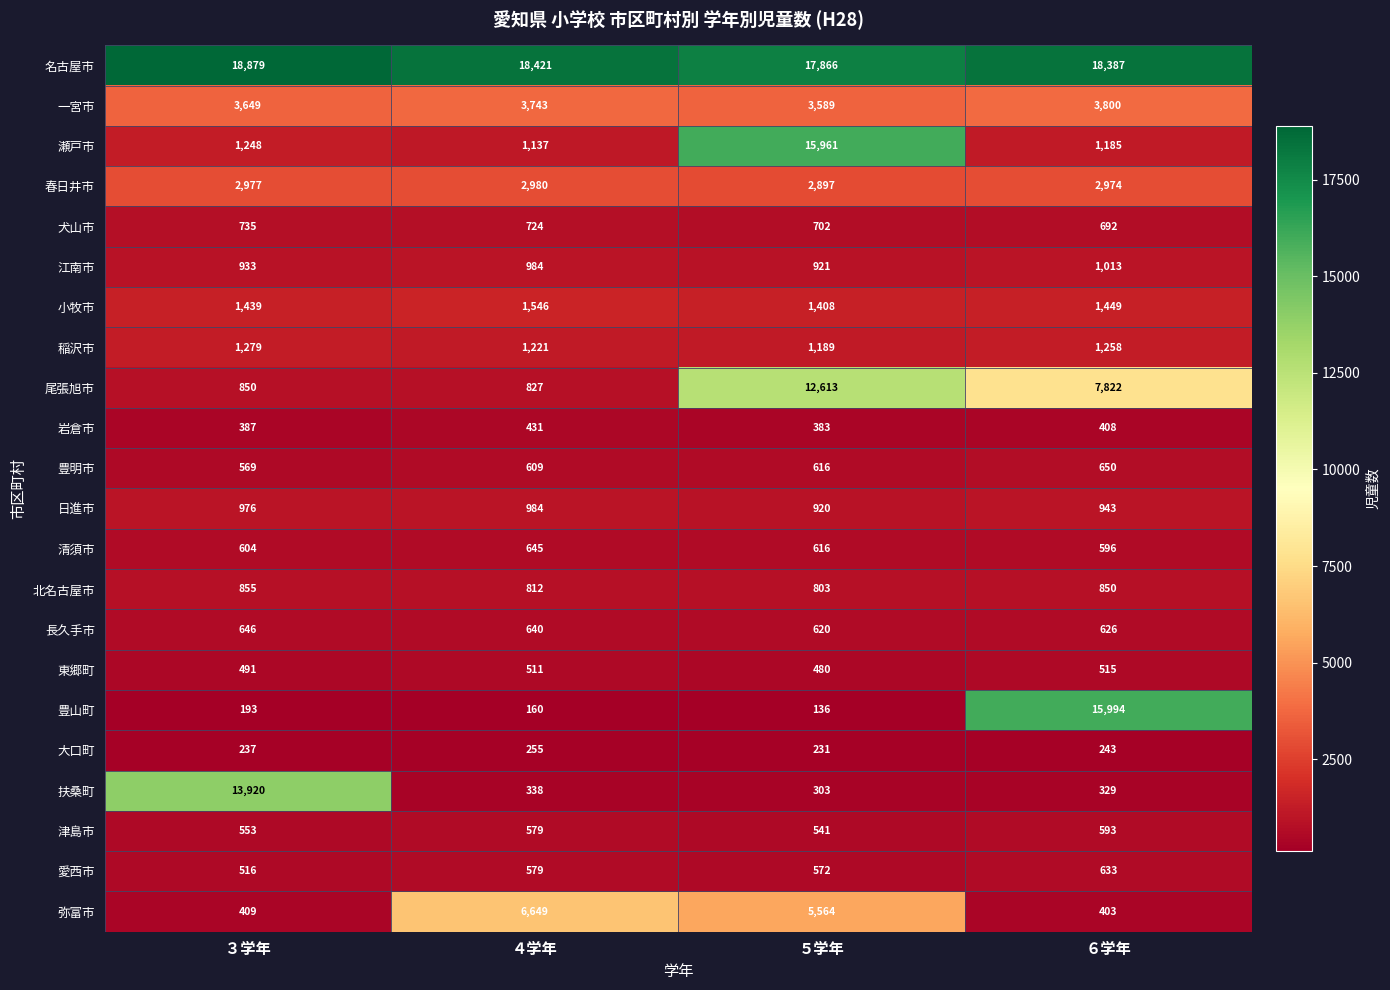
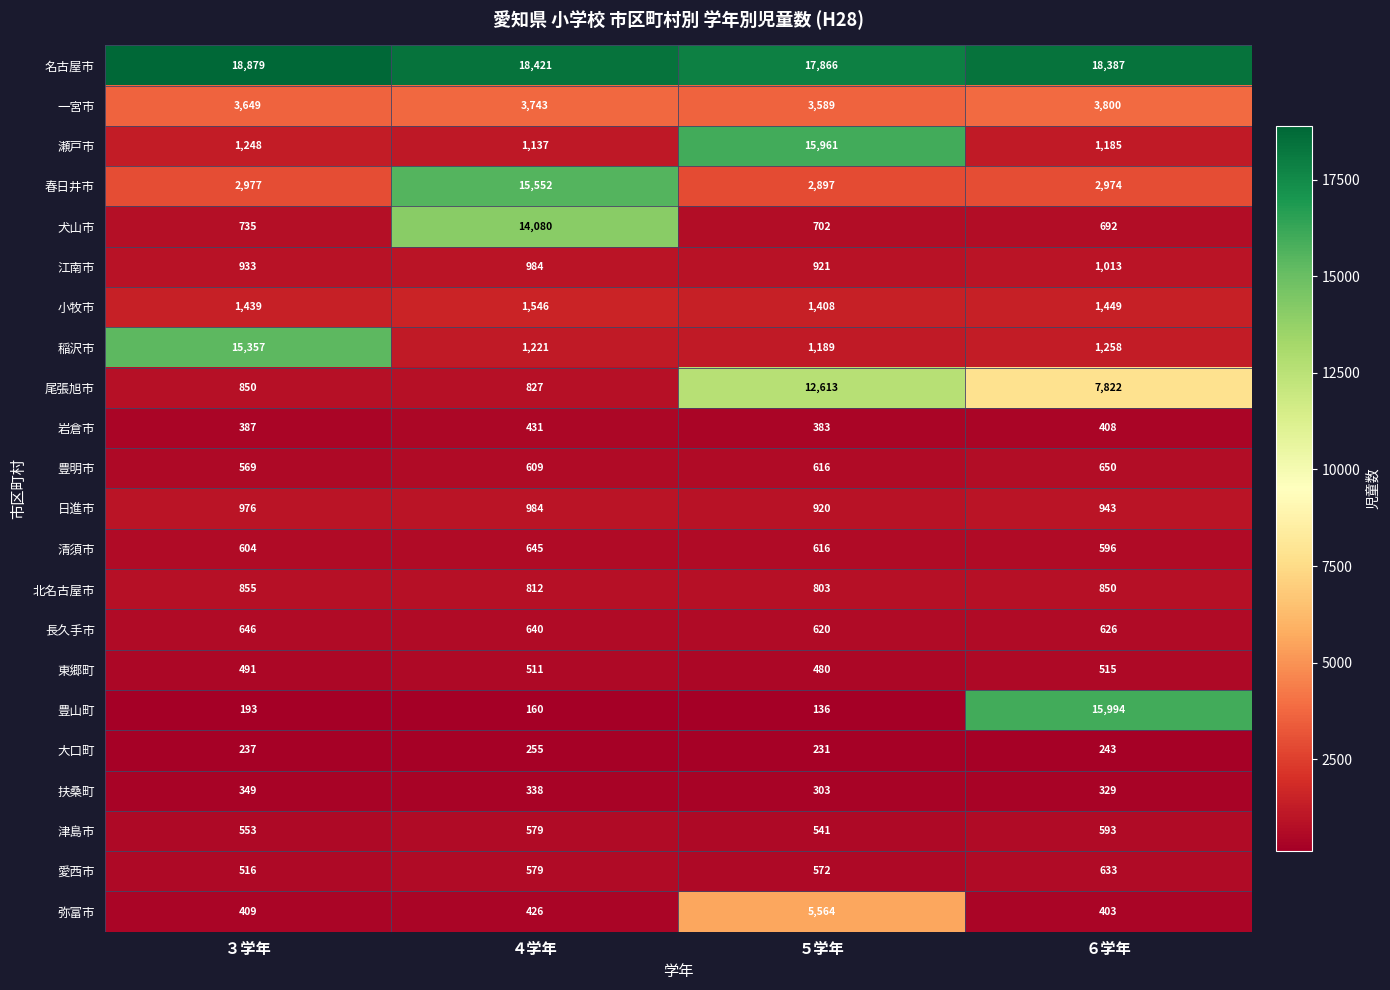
春日井市, ４学年: 2,980 -> 15,552
犬山市, ４学年: 724 -> 14,080
稲沢市, ３学年: 1,279 -> 15,357
扶桑町, ３学年: 13,920 -> 349
弥富市, ４学年: 6,649 -> 426
